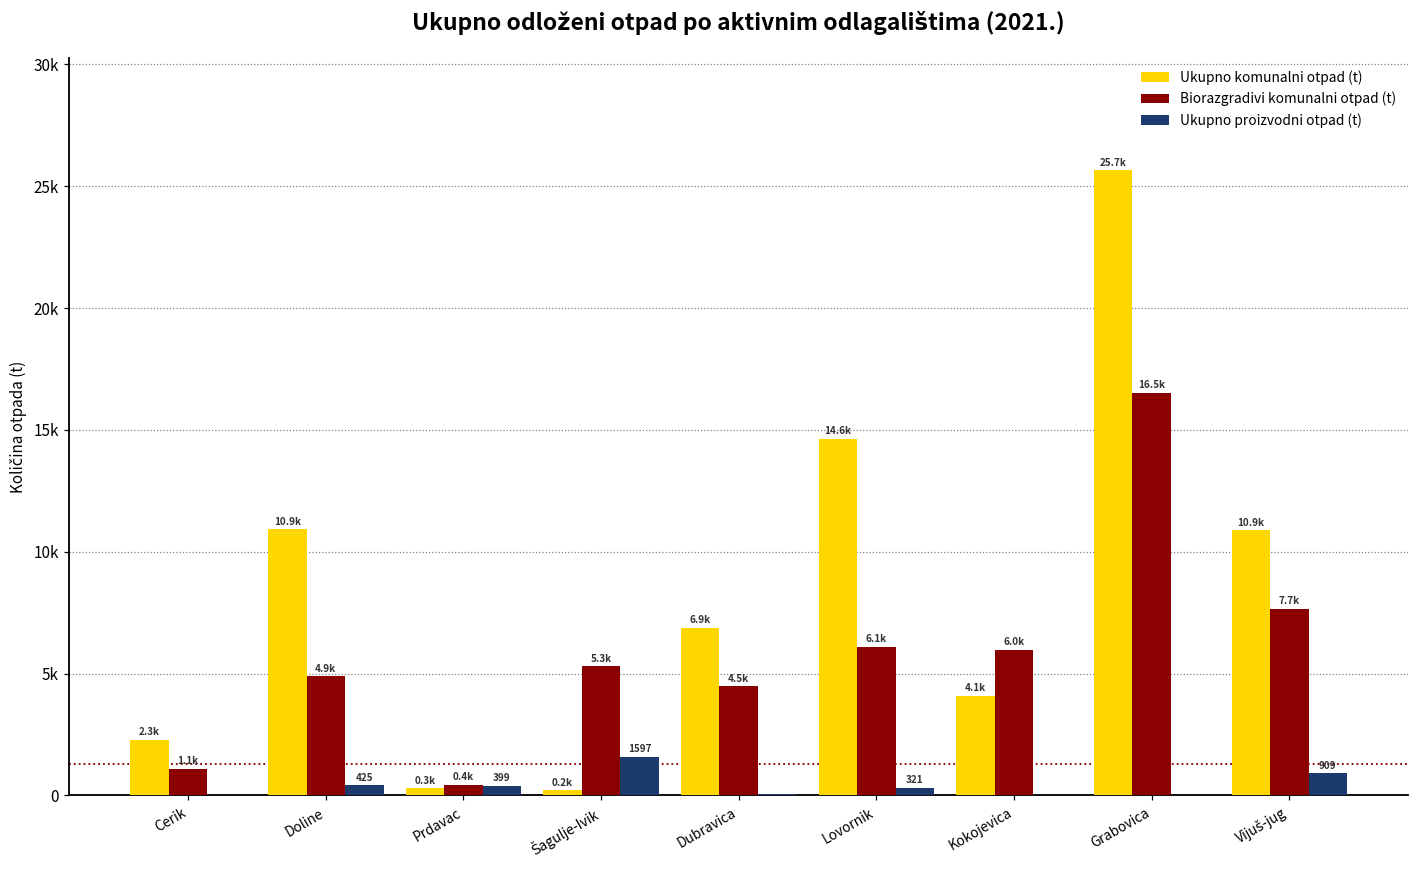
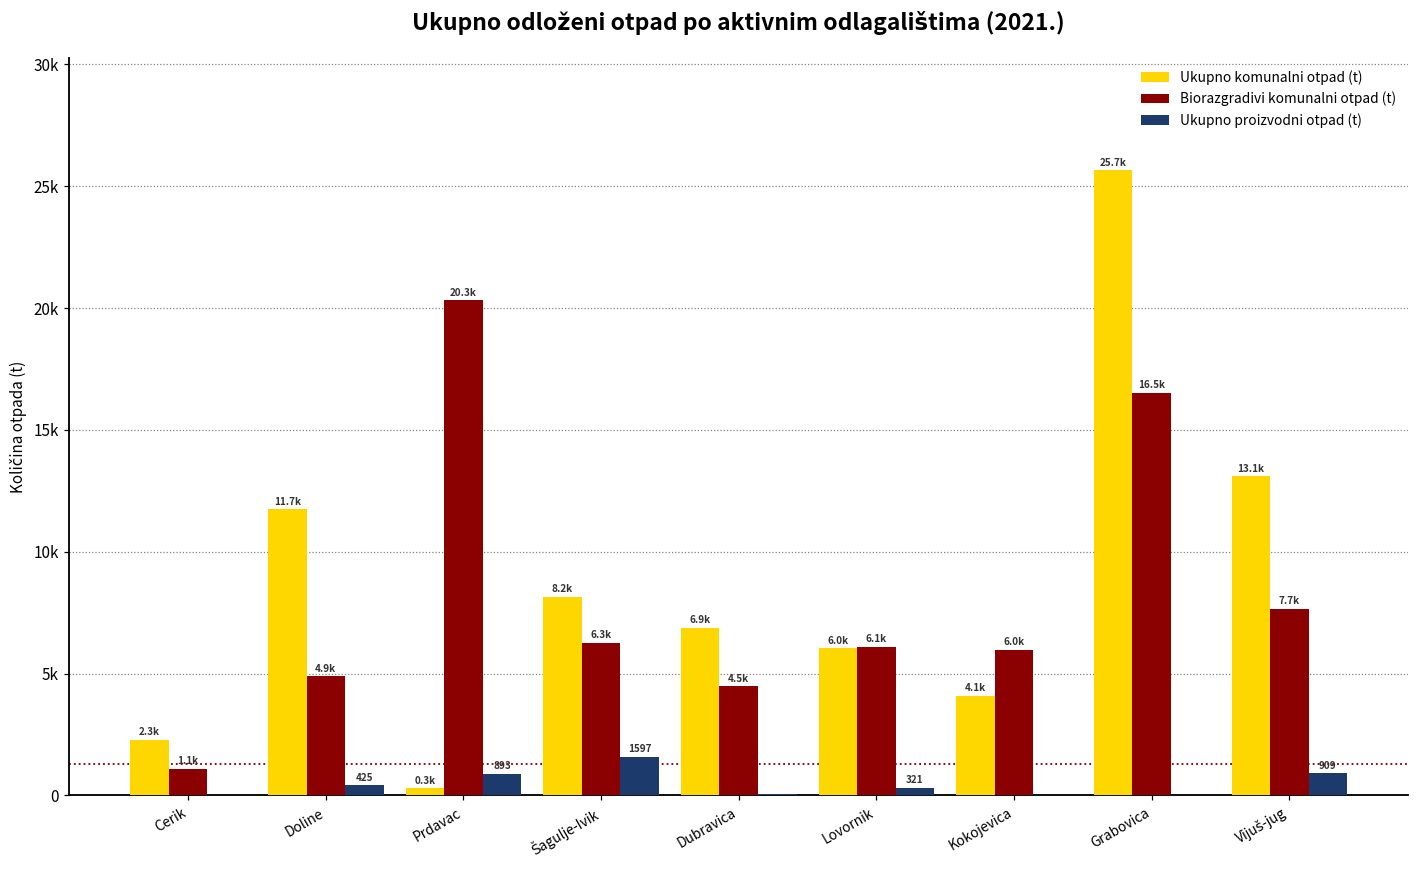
Ukupno komunalni otpad (t), Doline: 10.9k -> 11.7k
Biorazgradivi komunalni otpad (t), Prdavac: 0.4k -> 20.3k
Ukupno proizvodni otpad (t), Prdavac: 399 -> 893
Ukupno komunalni otpad (t), Šagulje-Ivik: 0.2k -> 8.2k
Biorazgradivi komunalni otpad (t), Šagulje-Ivik: 5.3k -> 6.3k
Ukupno komunalni otpad (t), Lovornik: 14.6k -> 6.0k
Ukupno komunalni otpad (t), Vijuš-jug: 10.9k -> 13.1k
